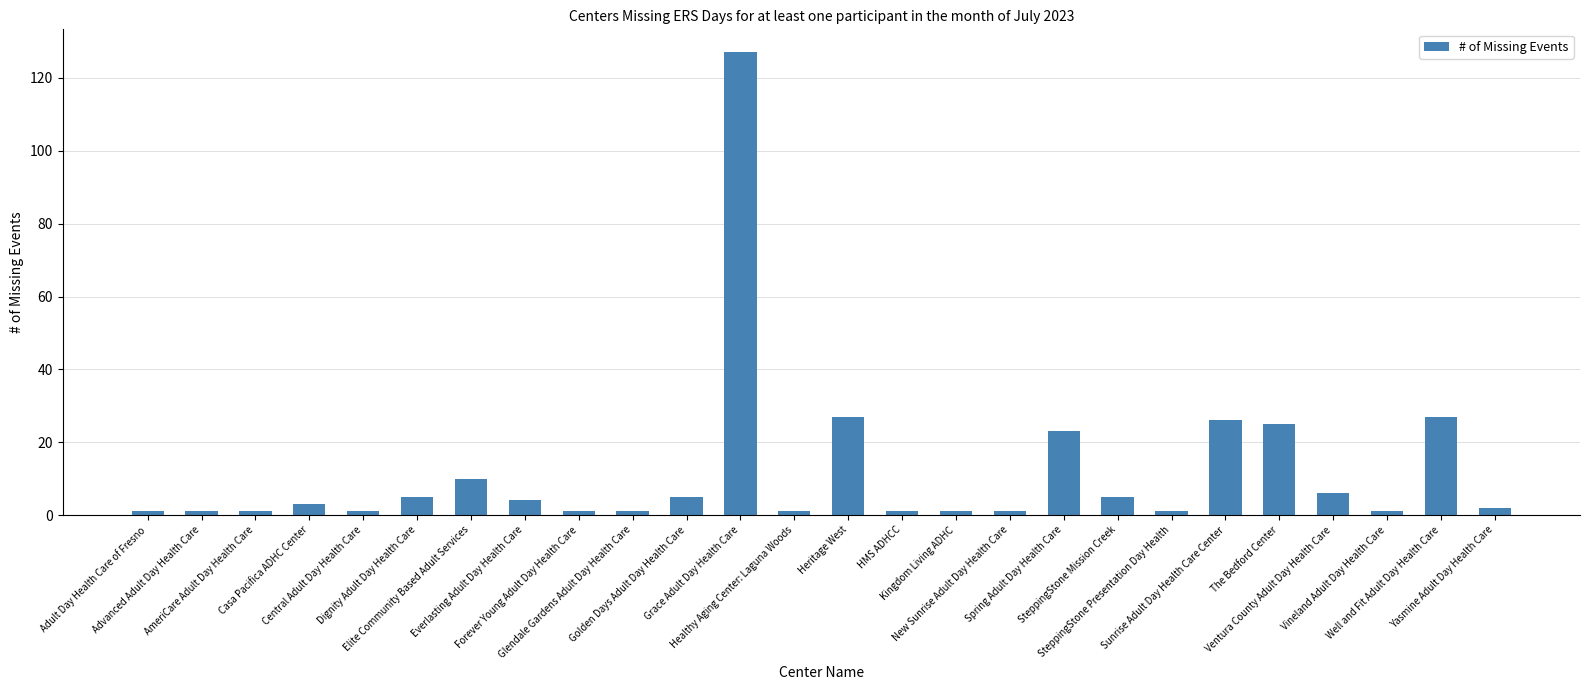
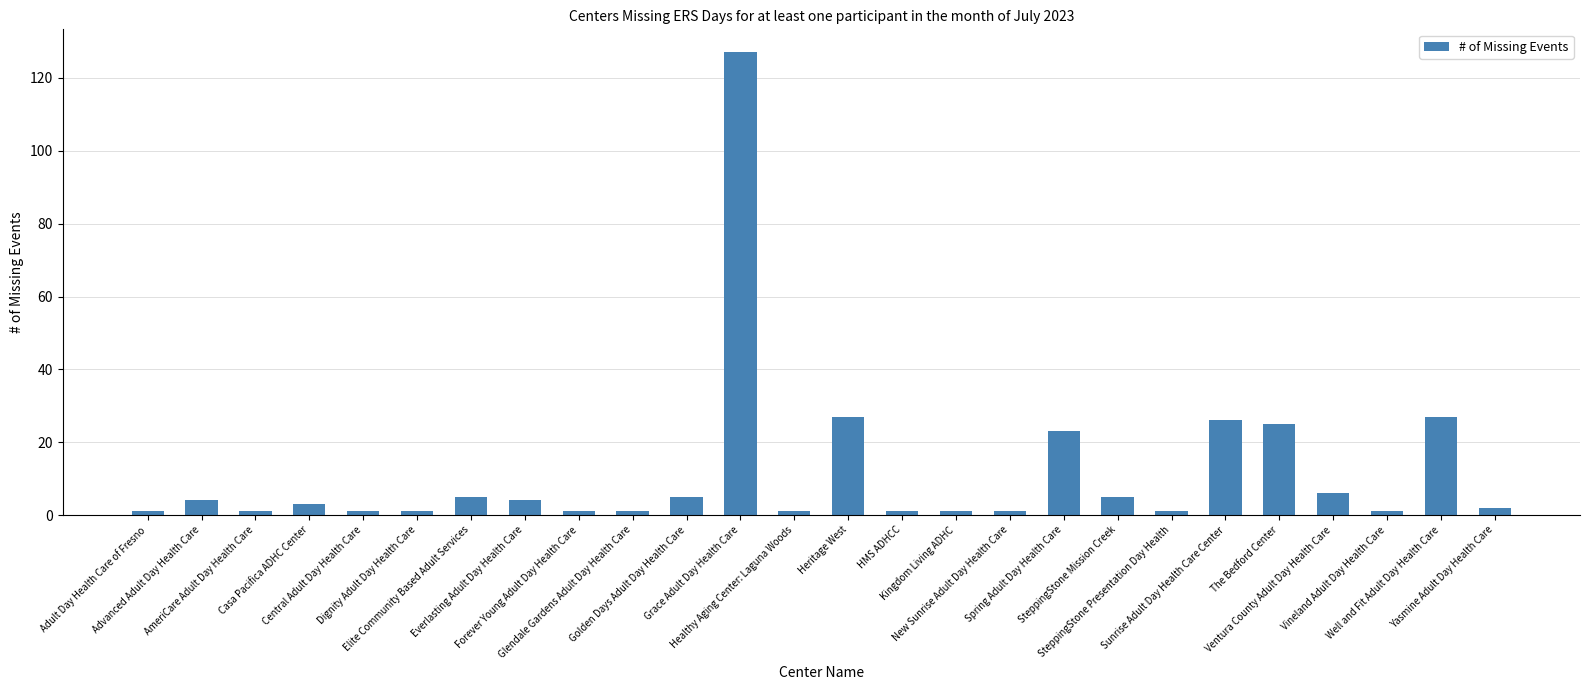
Advanced Adult Day Health Care: 1 -> 4
Dignity Adult Day Health Care: 5 -> 1
Elite Community Based Adult Services: 10 -> 5
